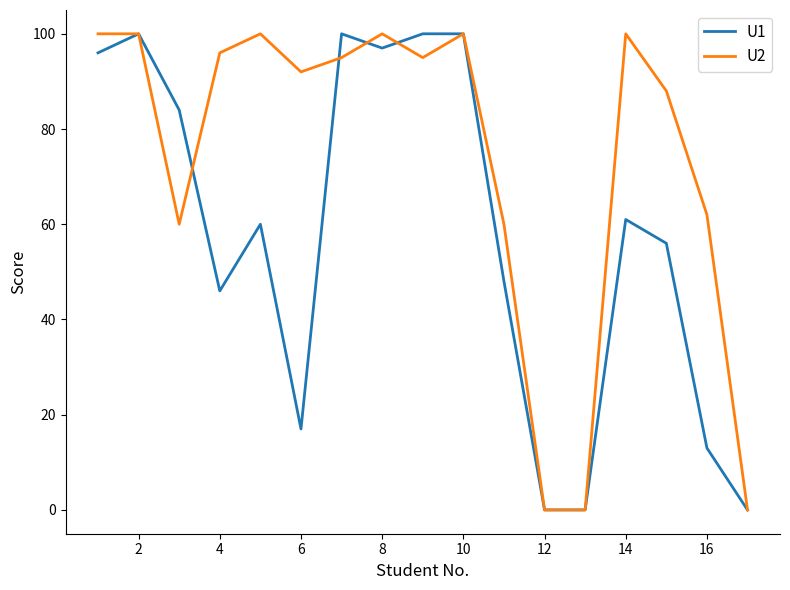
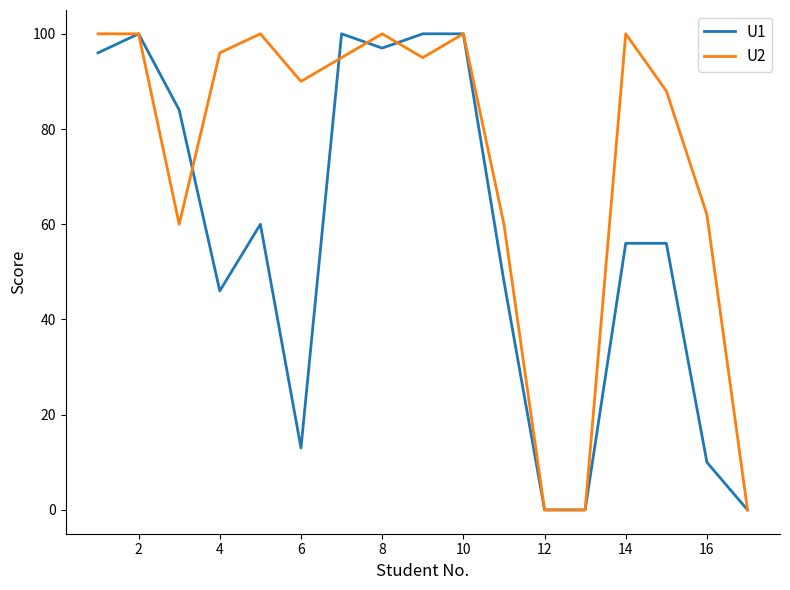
U1, 6: 17 -> 13
U2, 6: 92 -> 90
U1, 14: 61 -> 56
U1, 16: 13 -> 10
